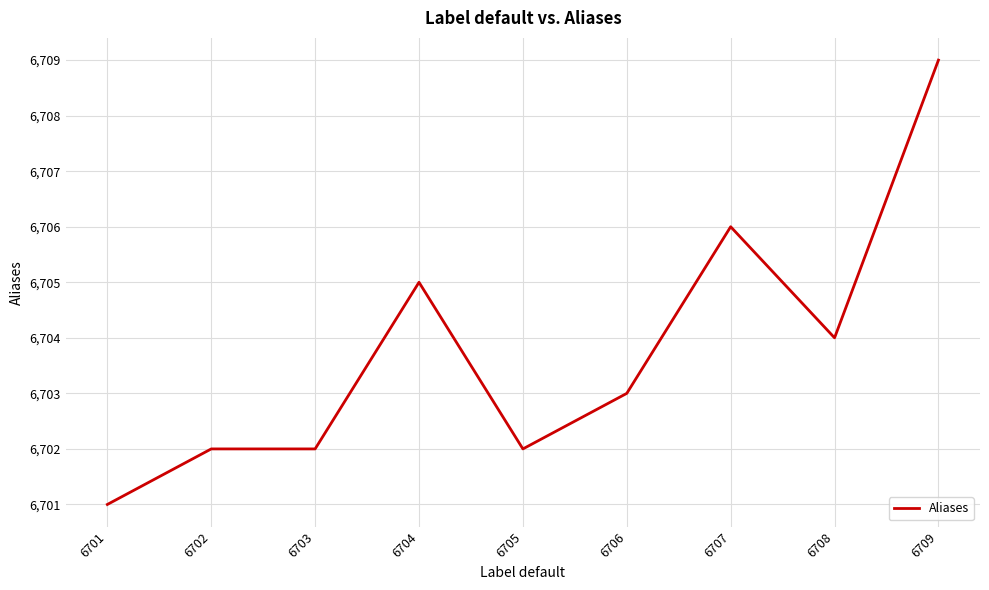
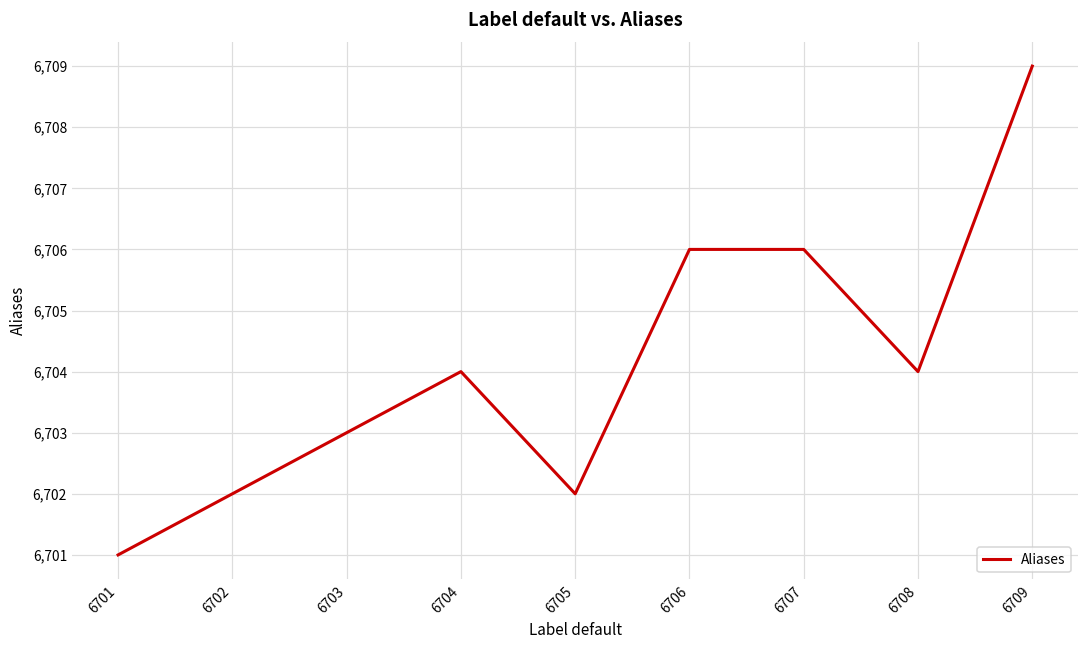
6703: 6,702 -> 6,703
6704: 6,705 -> 6,704
6706: 6,703 -> 6,706
